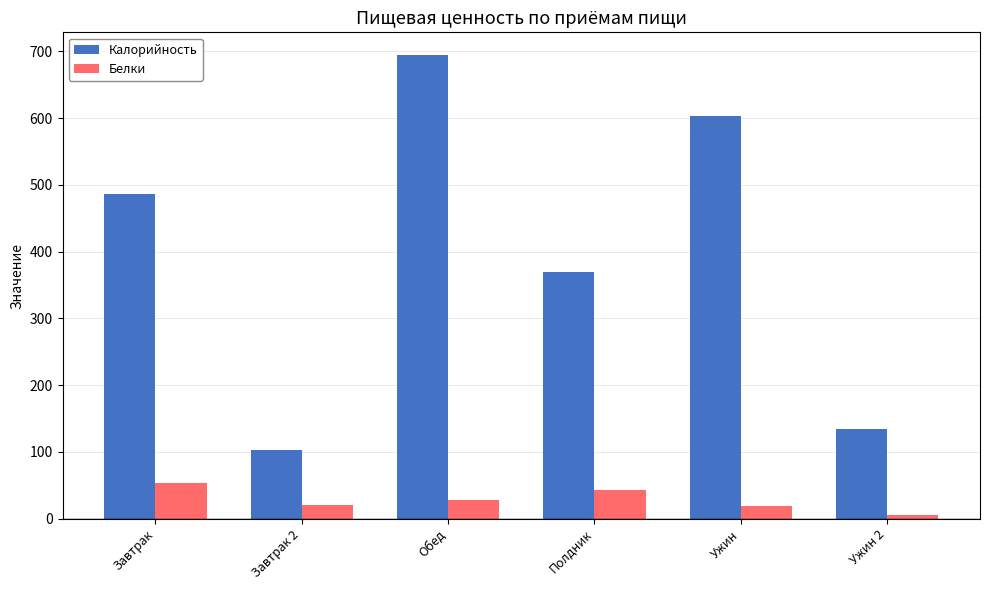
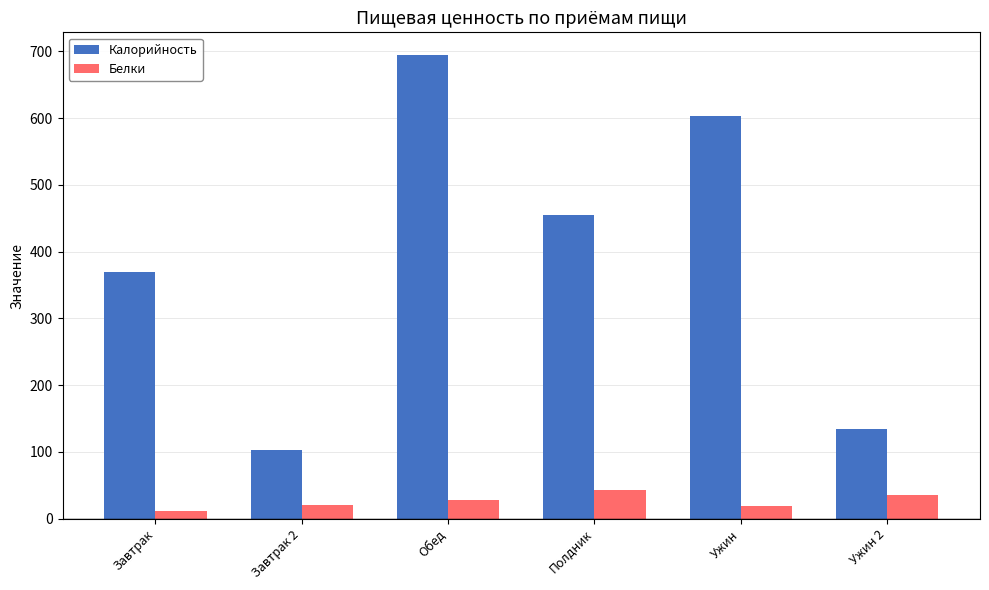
Калорийность, Завтрак: 490 -> 370
Белки, Завтрак: 50 -> 10
Калорийность, Полдник: 370 -> 460
Белки, Ужин 2: 10 -> 40
